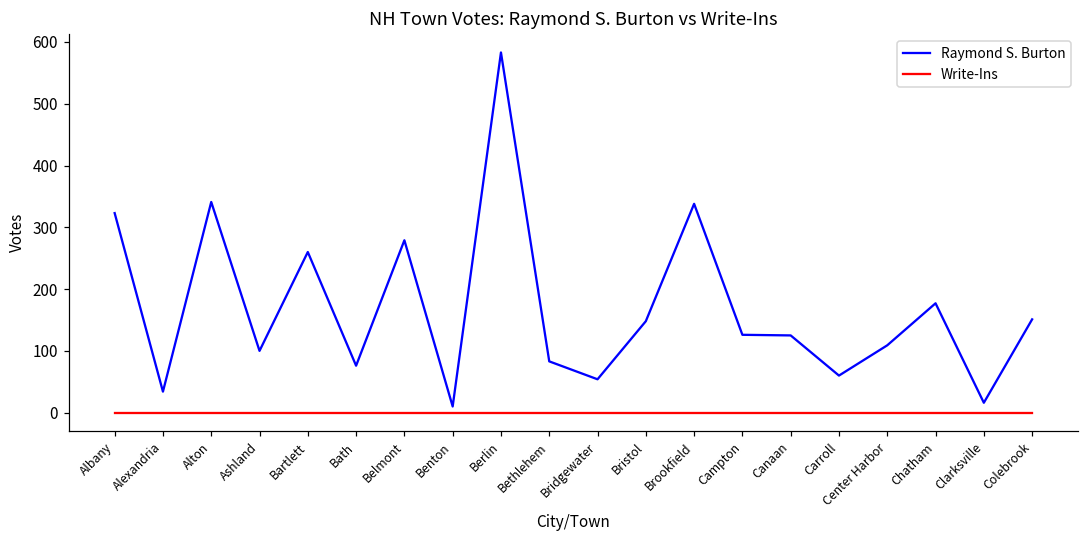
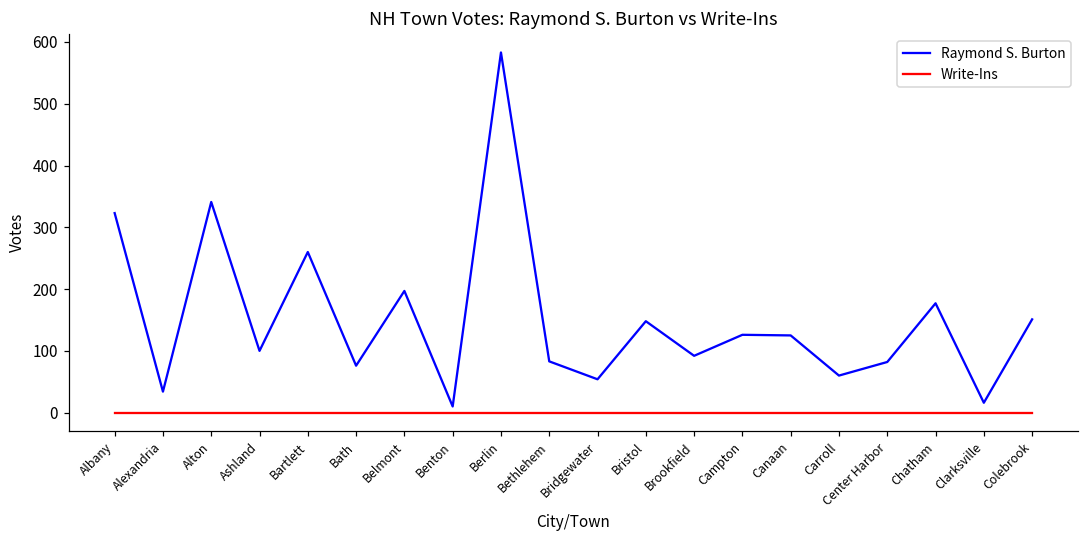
Raymond S. Burton, Belmont: 280 -> 200
Raymond S. Burton, Brookfield: 340 -> 90
Raymond S. Burton, Center Harbor: 110 -> 80
